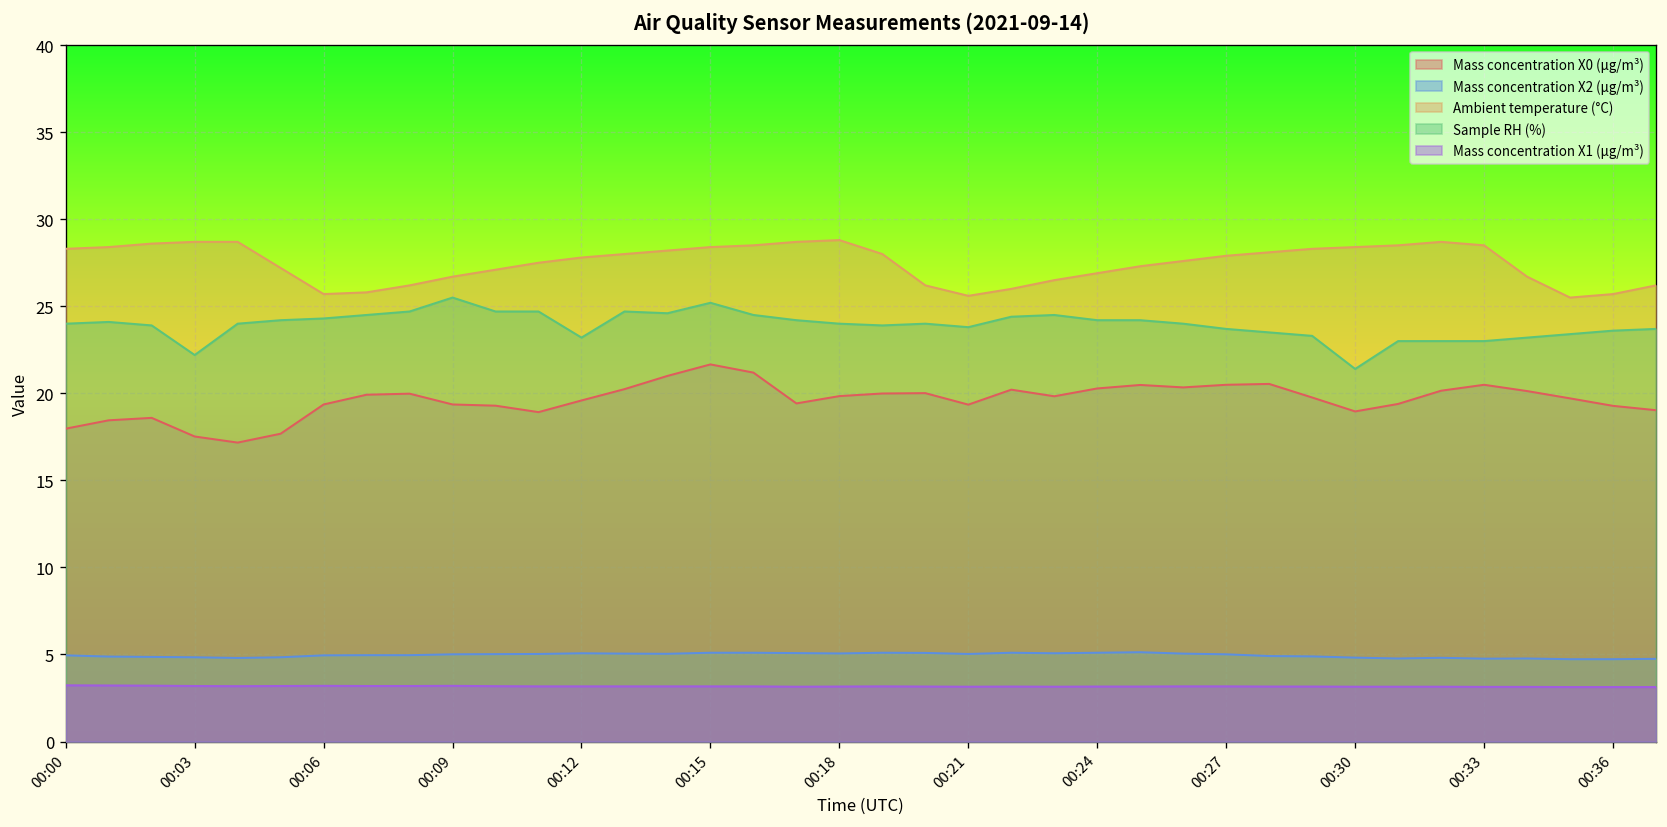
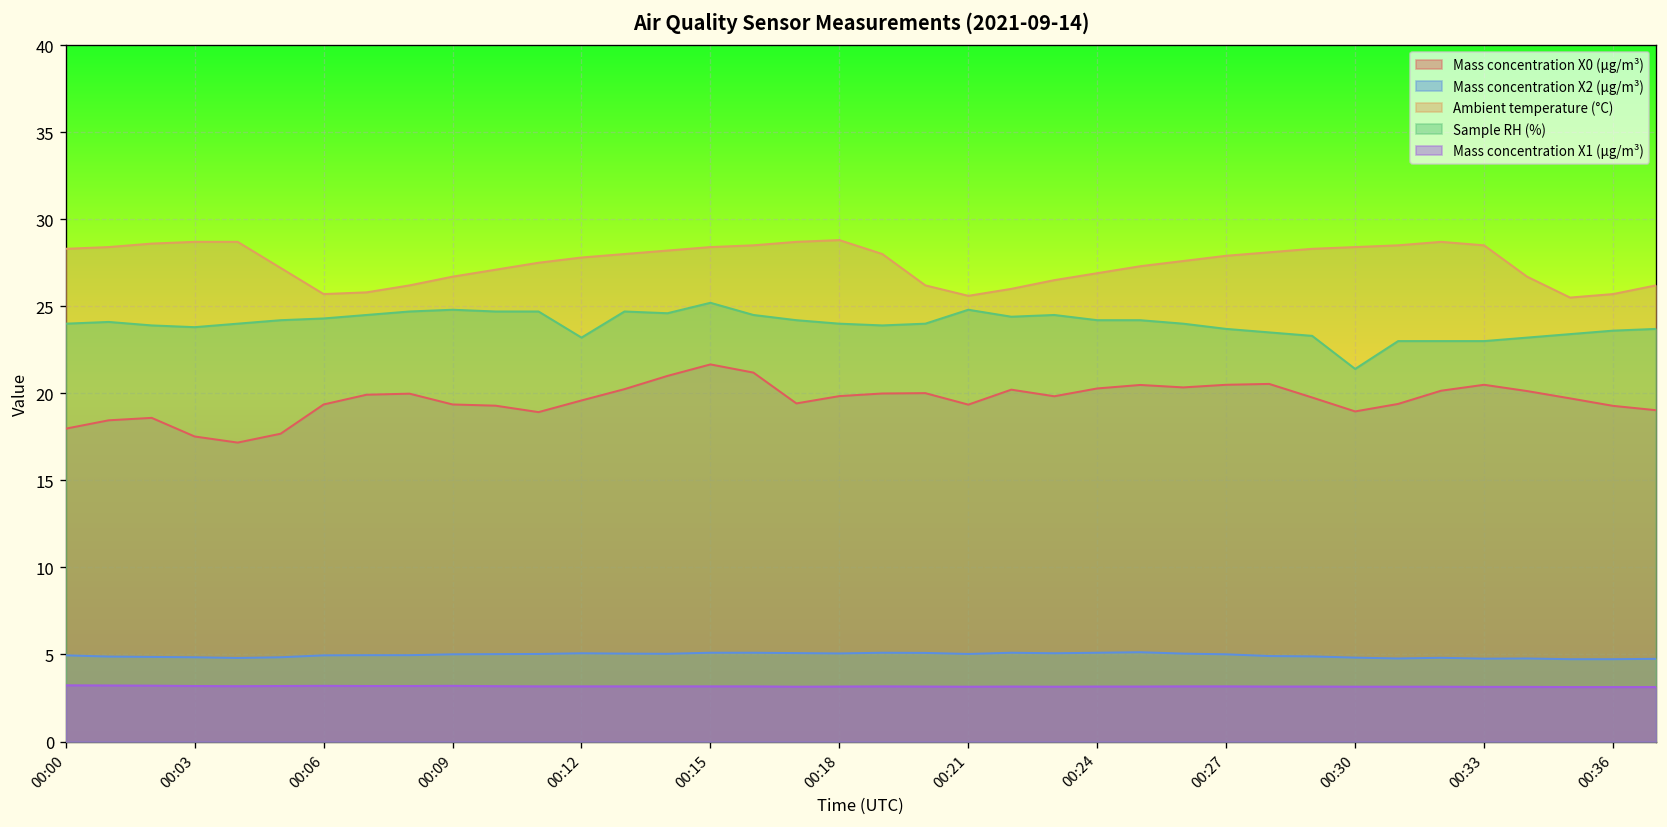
Sample RH (%), 00:03: 22.2 -> 23.8
Sample RH (%), 00:09: 25.5 -> 24.8
Sample RH (%), 00:21: 23.8 -> 24.8
